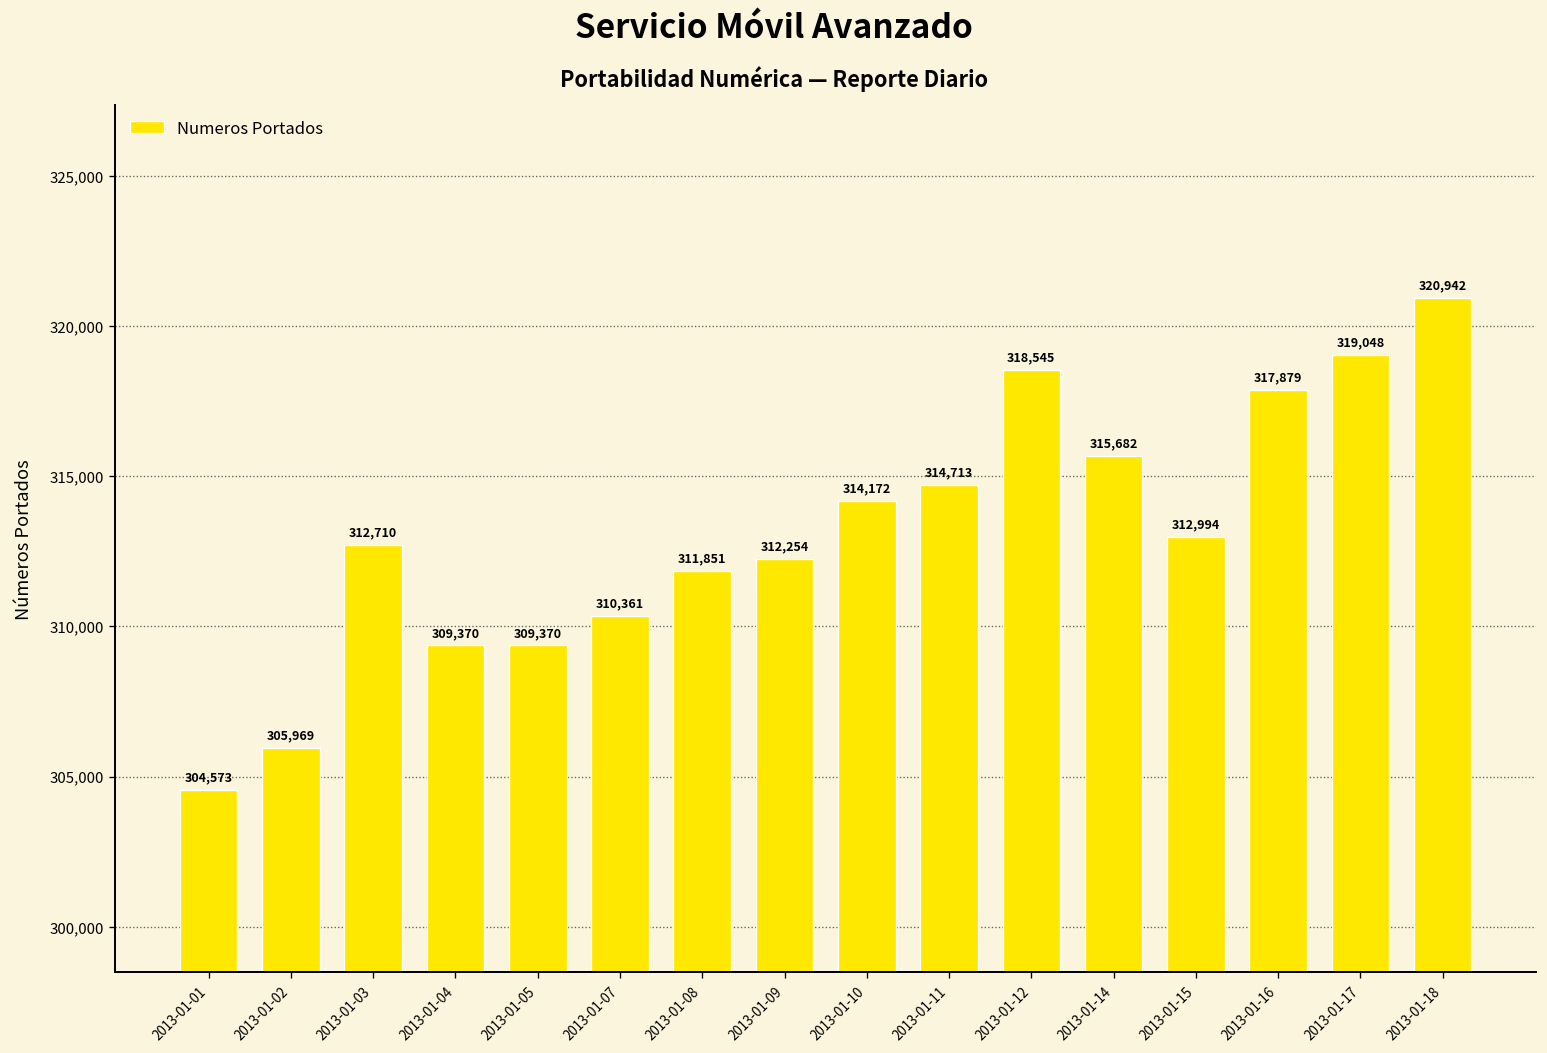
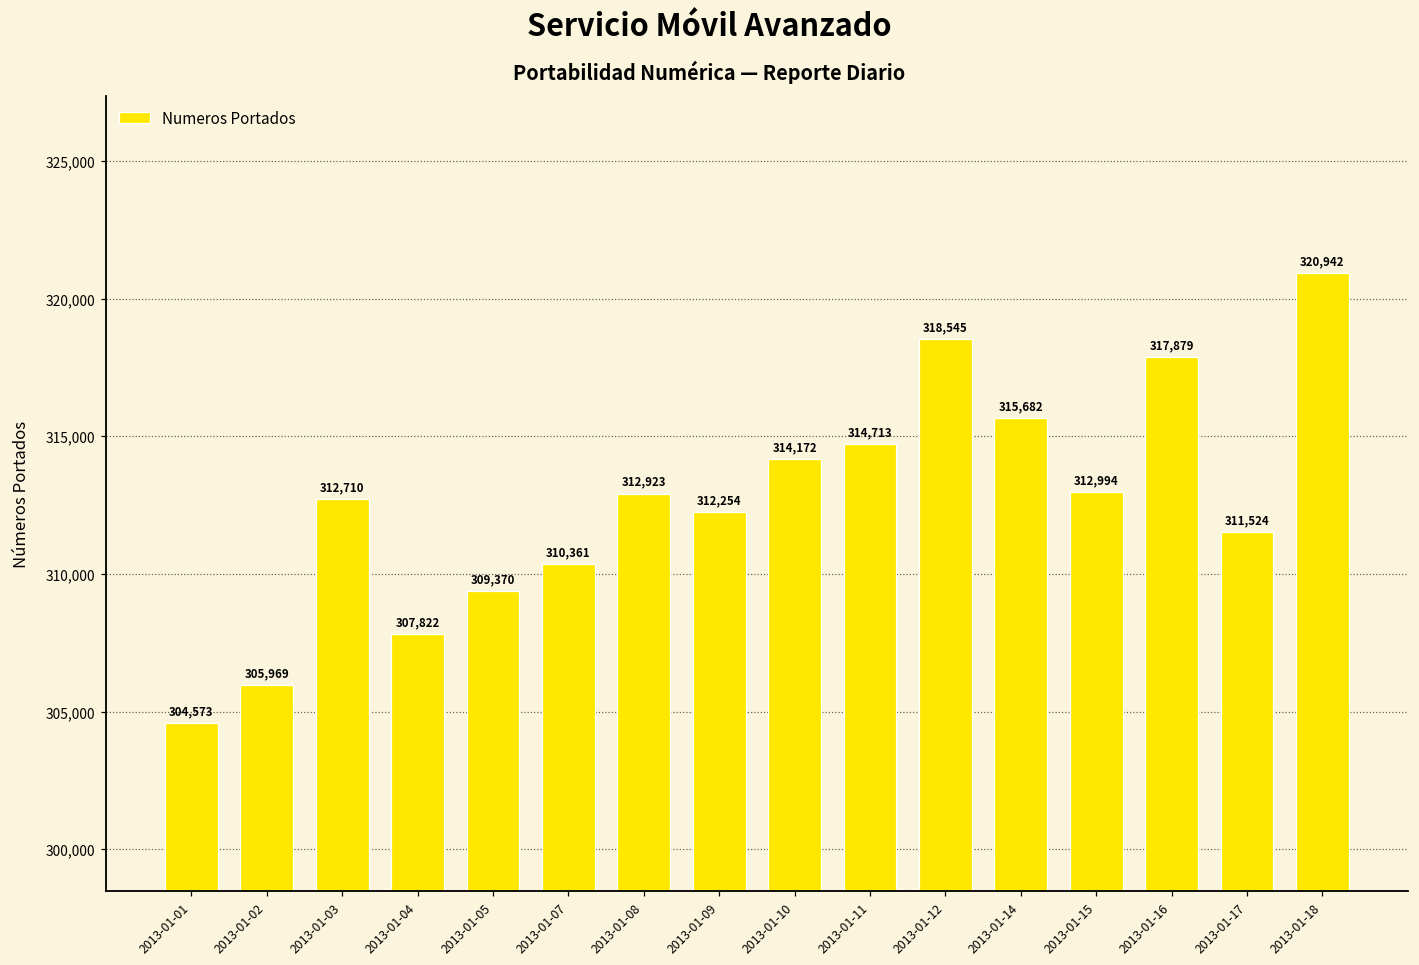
2013-01-04: 309,370 -> 307,822
2013-01-08: 311,851 -> 312,923
2013-01-17: 319,048 -> 311,524
